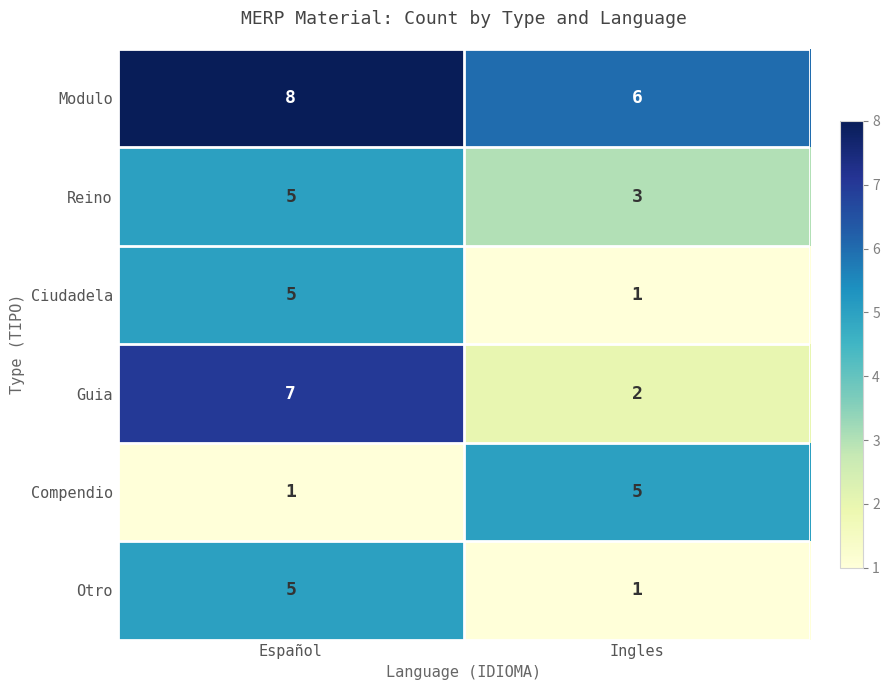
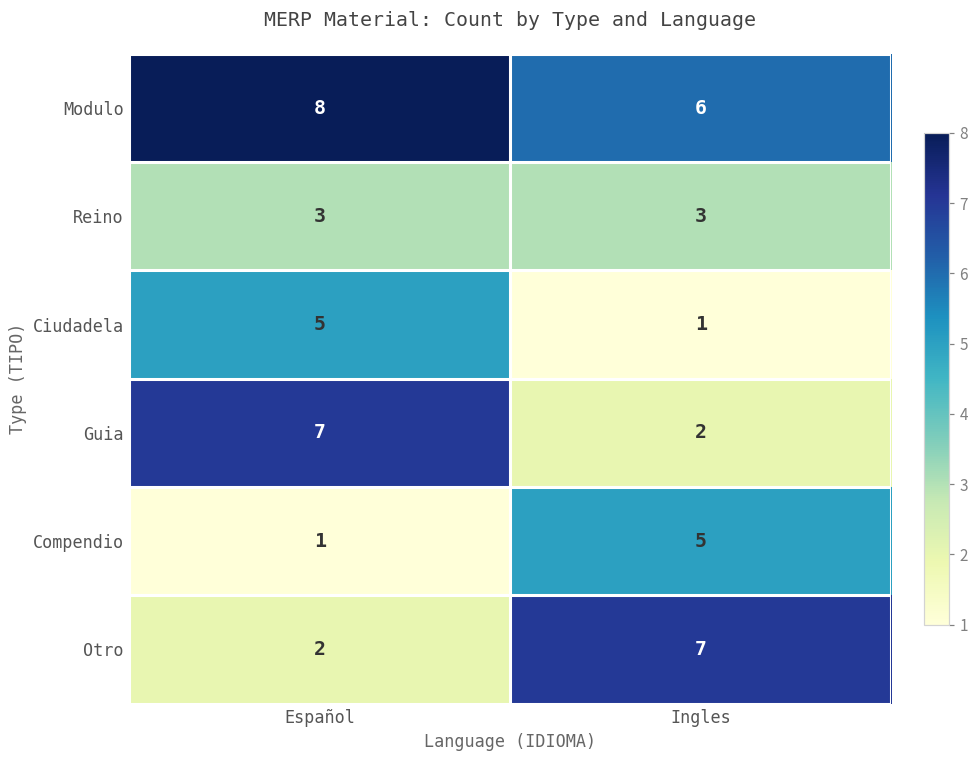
Reino, Español: 5 -> 3
Otro, Español: 5 -> 2
Otro, Ingles: 1 -> 7
